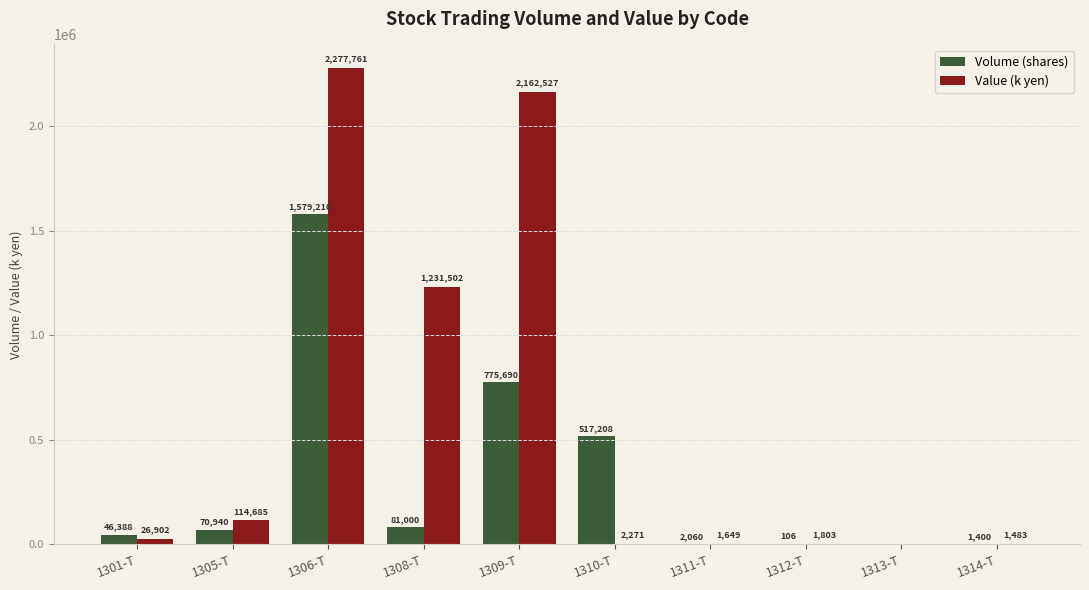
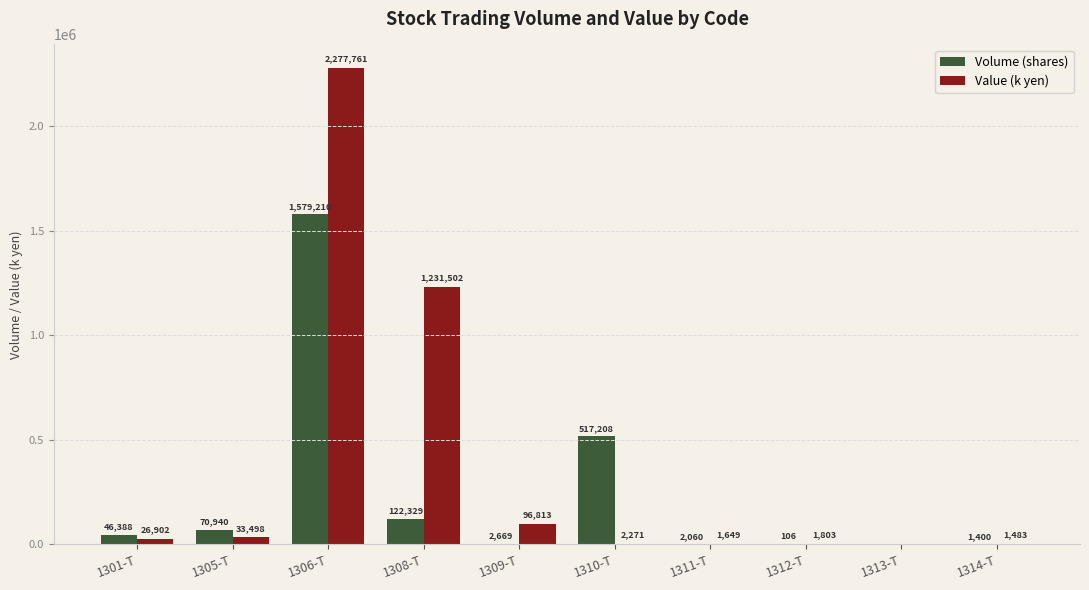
Value (k yen), 1305-T: 114,685 -> 33,498
Volume (shares), 1308-T: 81,000 -> 122,329
Volume (shares), 1309-T: 775,690 -> 2,669
Value (k yen), 1309-T: 2,162,527 -> 96,813
